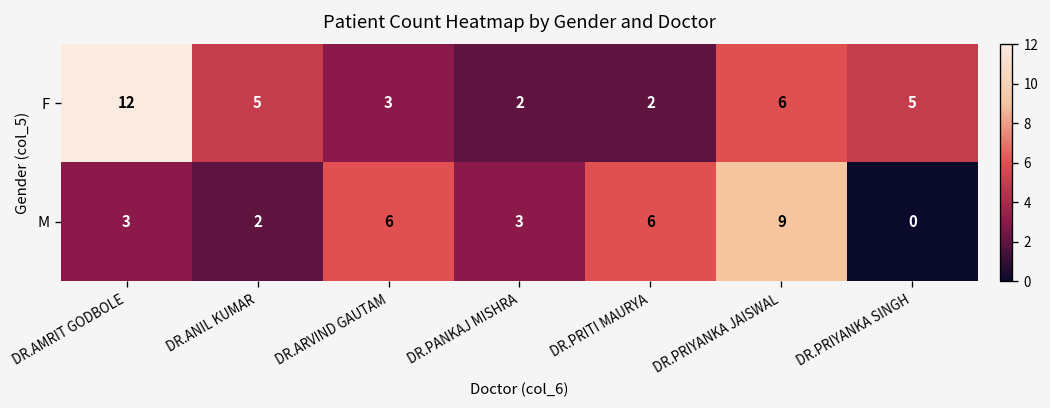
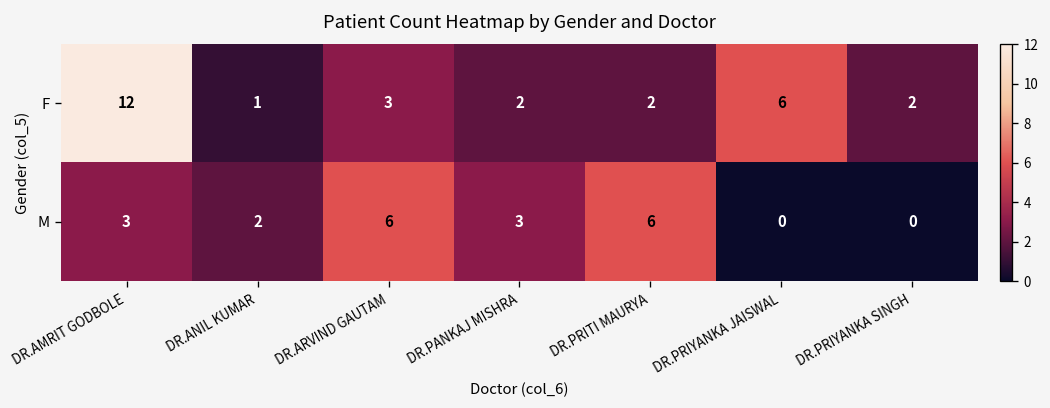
F, DR.ANIL KUMAR: 5 -> 1
F, DR.PRIYANKA SINGH: 5 -> 2
M, DR.PRIYANKA JAISWAL: 9 -> 0
